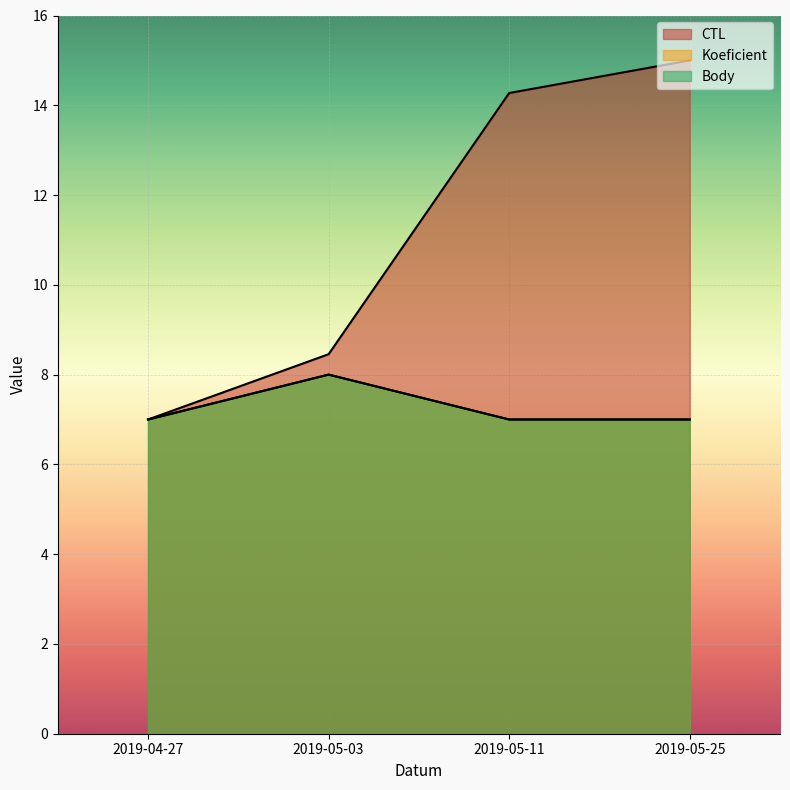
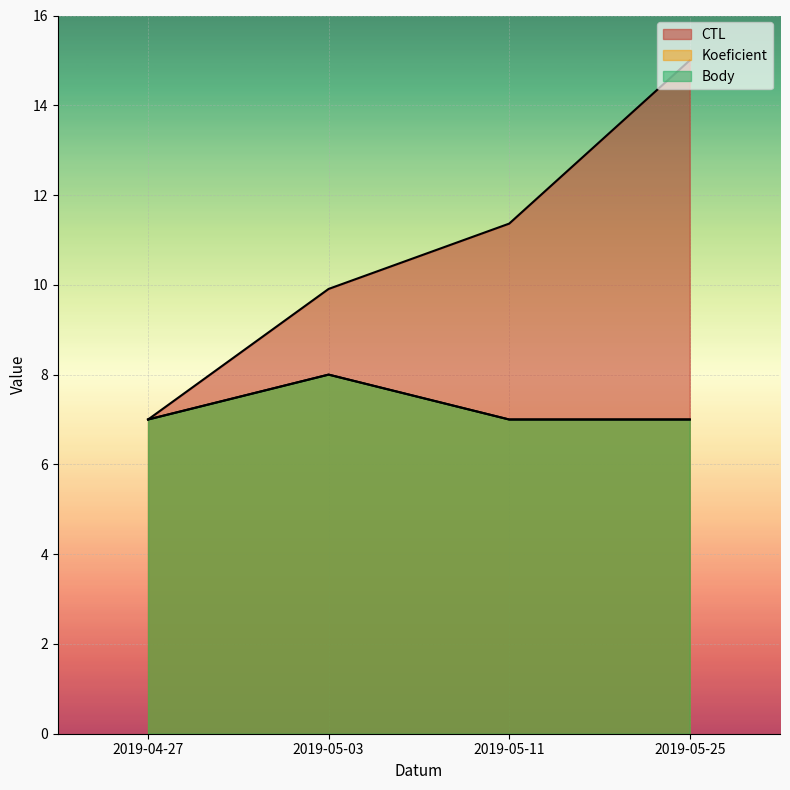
CTL, 2019-05-03: 8.5 -> 9.9
CTL, 2019-05-11: 14.3 -> 11.4
